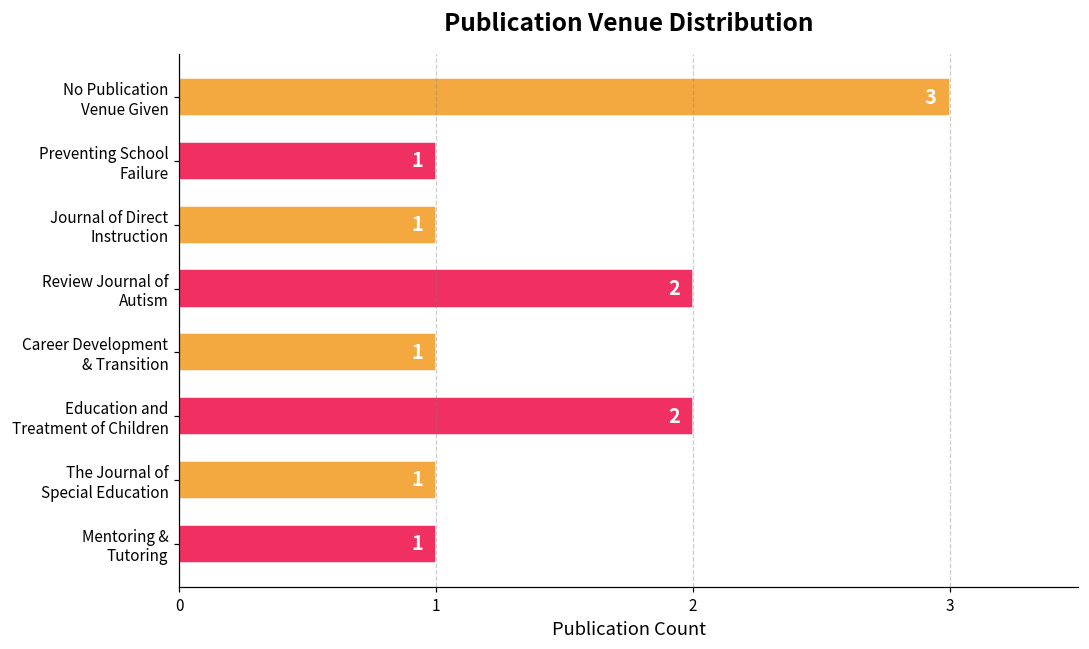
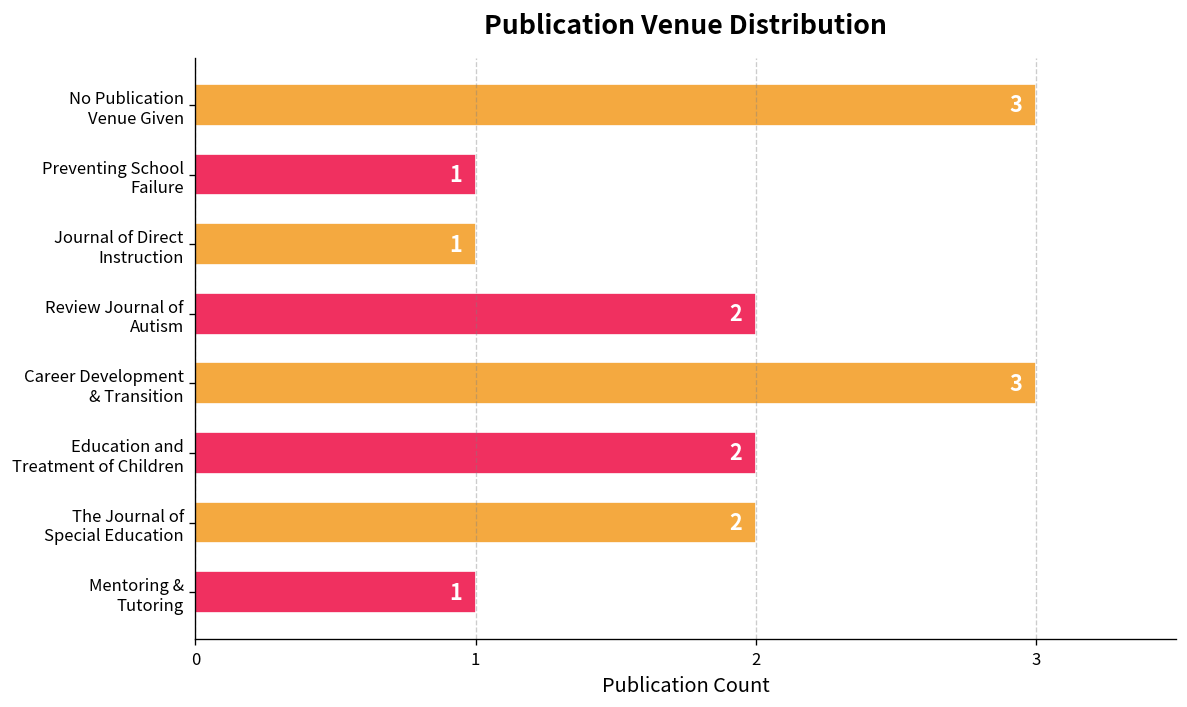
Career Development & Transition: 1 -> 3
The Journal of Special Education: 1 -> 2
